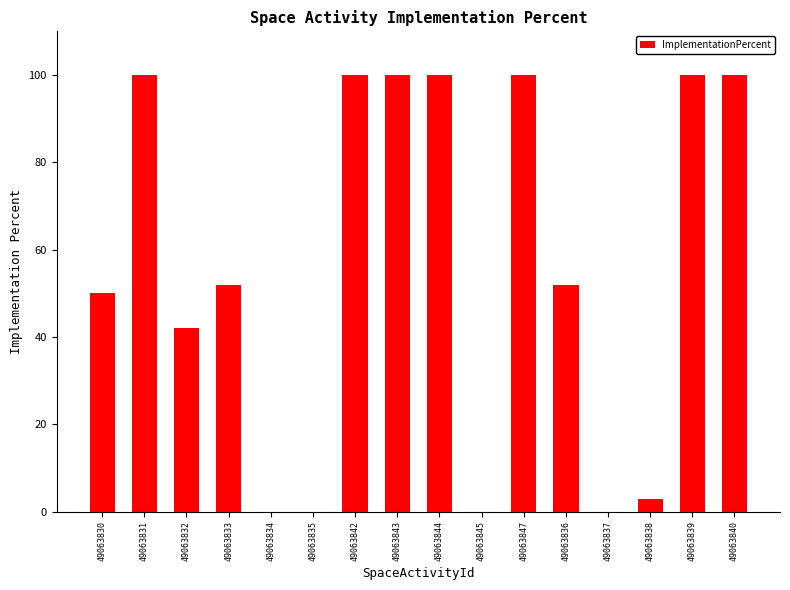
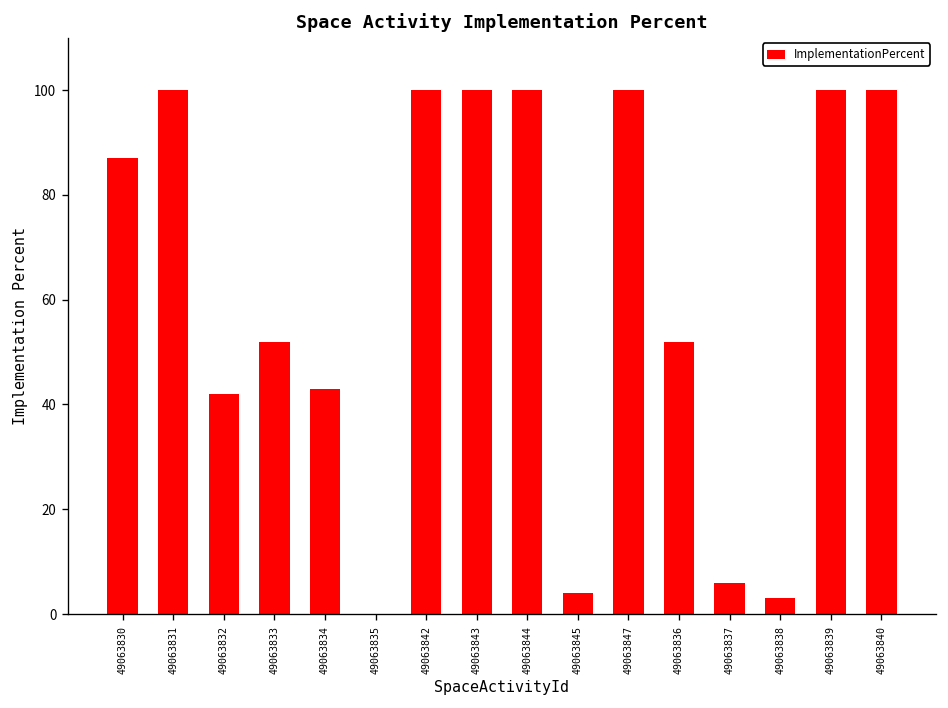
49063830: 50 -> 87
49063834: 0 -> 43
49063845: 0 -> 4
49063837: 0 -> 6
